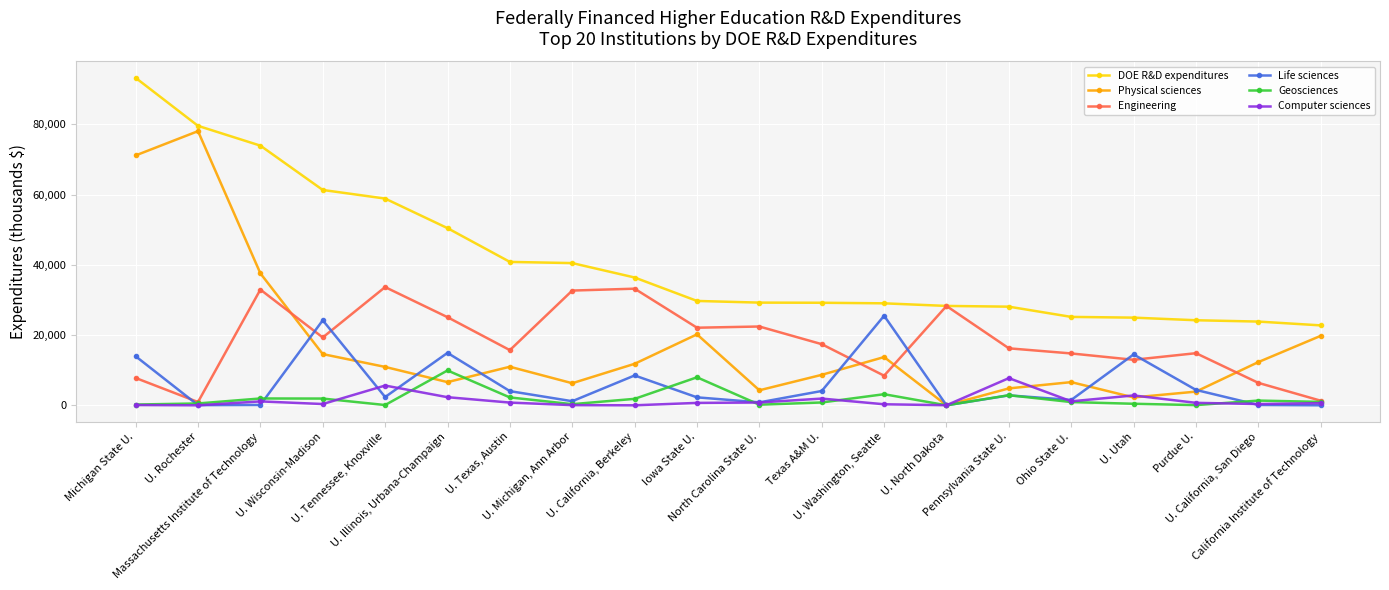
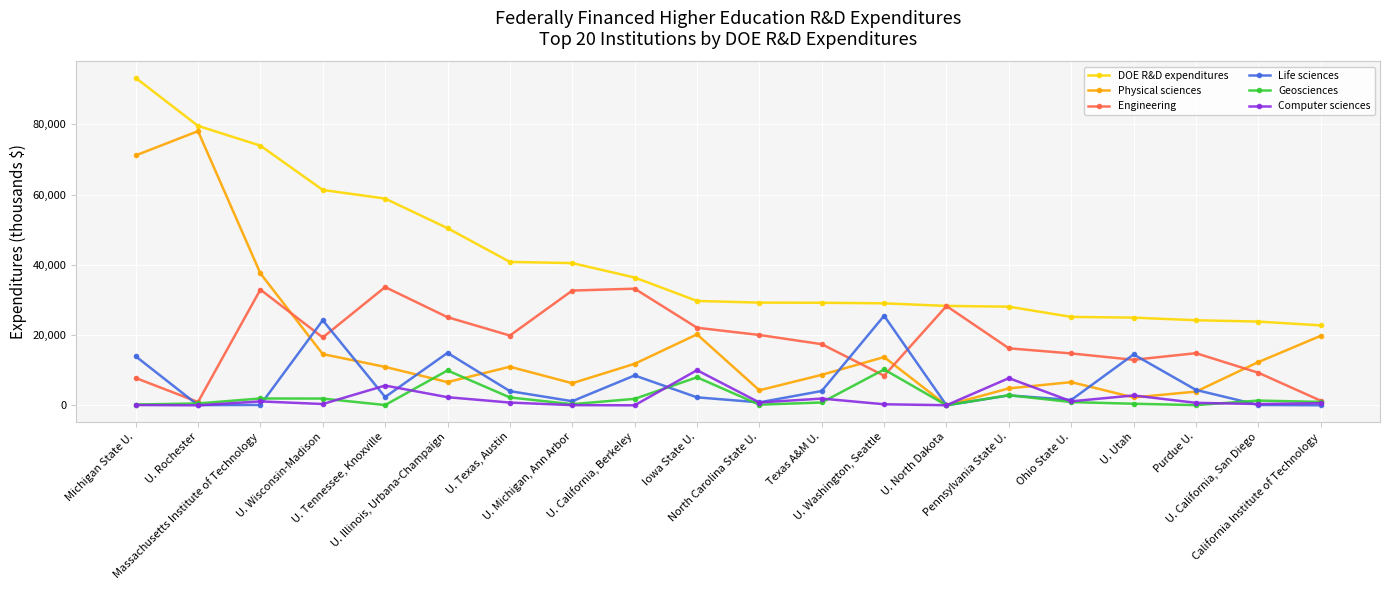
Engineering, U. Texas, Austin: 16,000 -> 20,000
Computer sciences, Iowa State U.: 1,000 -> 10,000
Engineering, North Carolina State U.: 22,000 -> 20,000
Geosciences, U. Washington, Seattle: 3,000 -> 10,000
Engineering, U. California, San Diego: 6,000 -> 9,000
